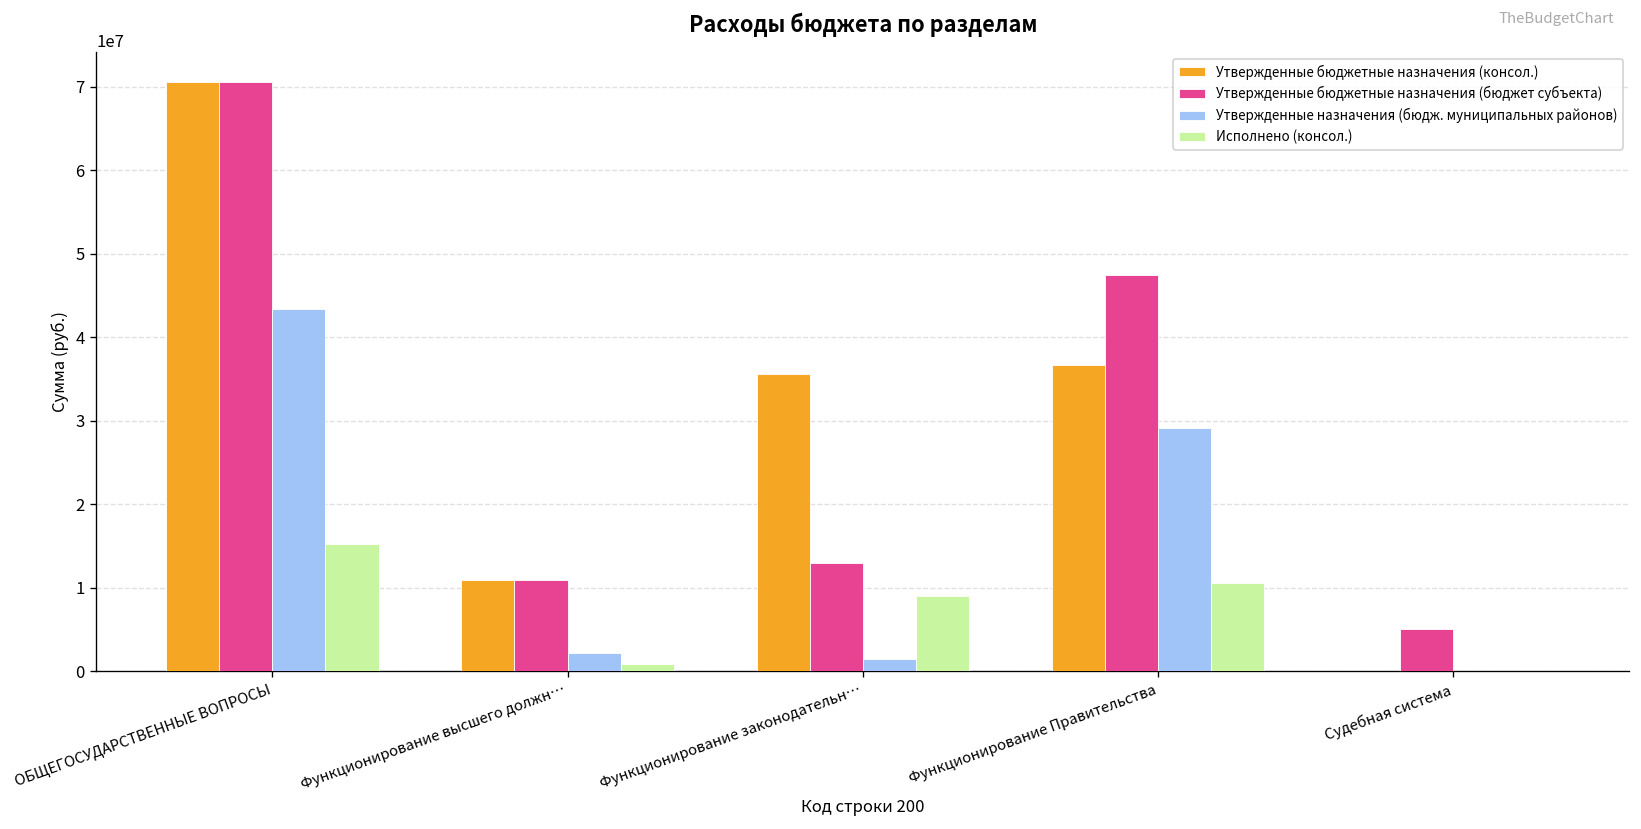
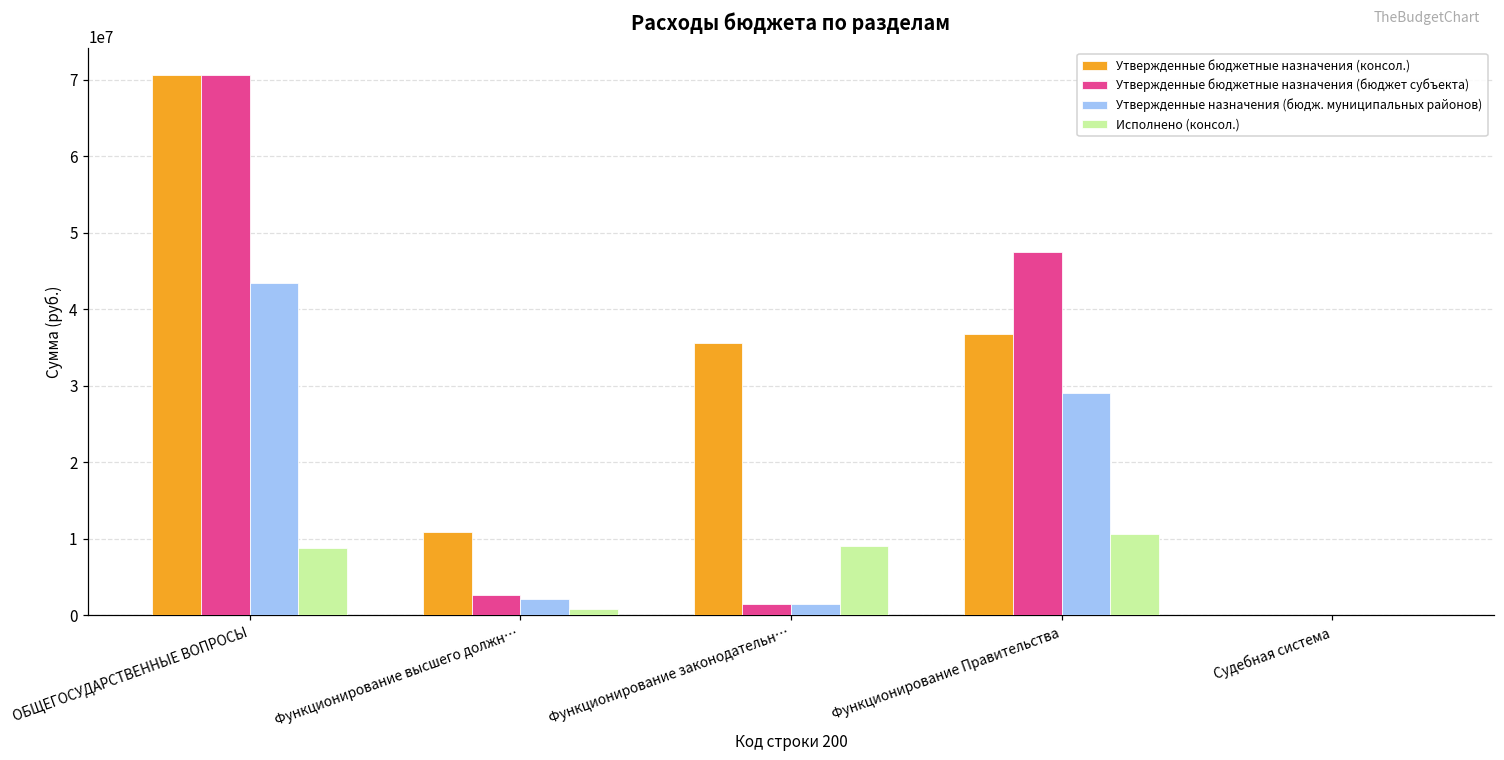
Исполнено (консол.), ОБЩЕГОСУДАРСТВЕННЫЕ ВОПРОСЫ: 15000000 -> 9000000
Утвержденные бюджетные назначения (бюджет субъекта), Функционирование высшего должн…: 11000000 -> 3000000
Утвержденные бюджетные назначения (бюджет субъекта), Функционирование законодательн…: 13000000 -> 2000000
Утвержденные бюджетные назначения (бюджет субъекта), Судебная система: 5000000 -> 0
